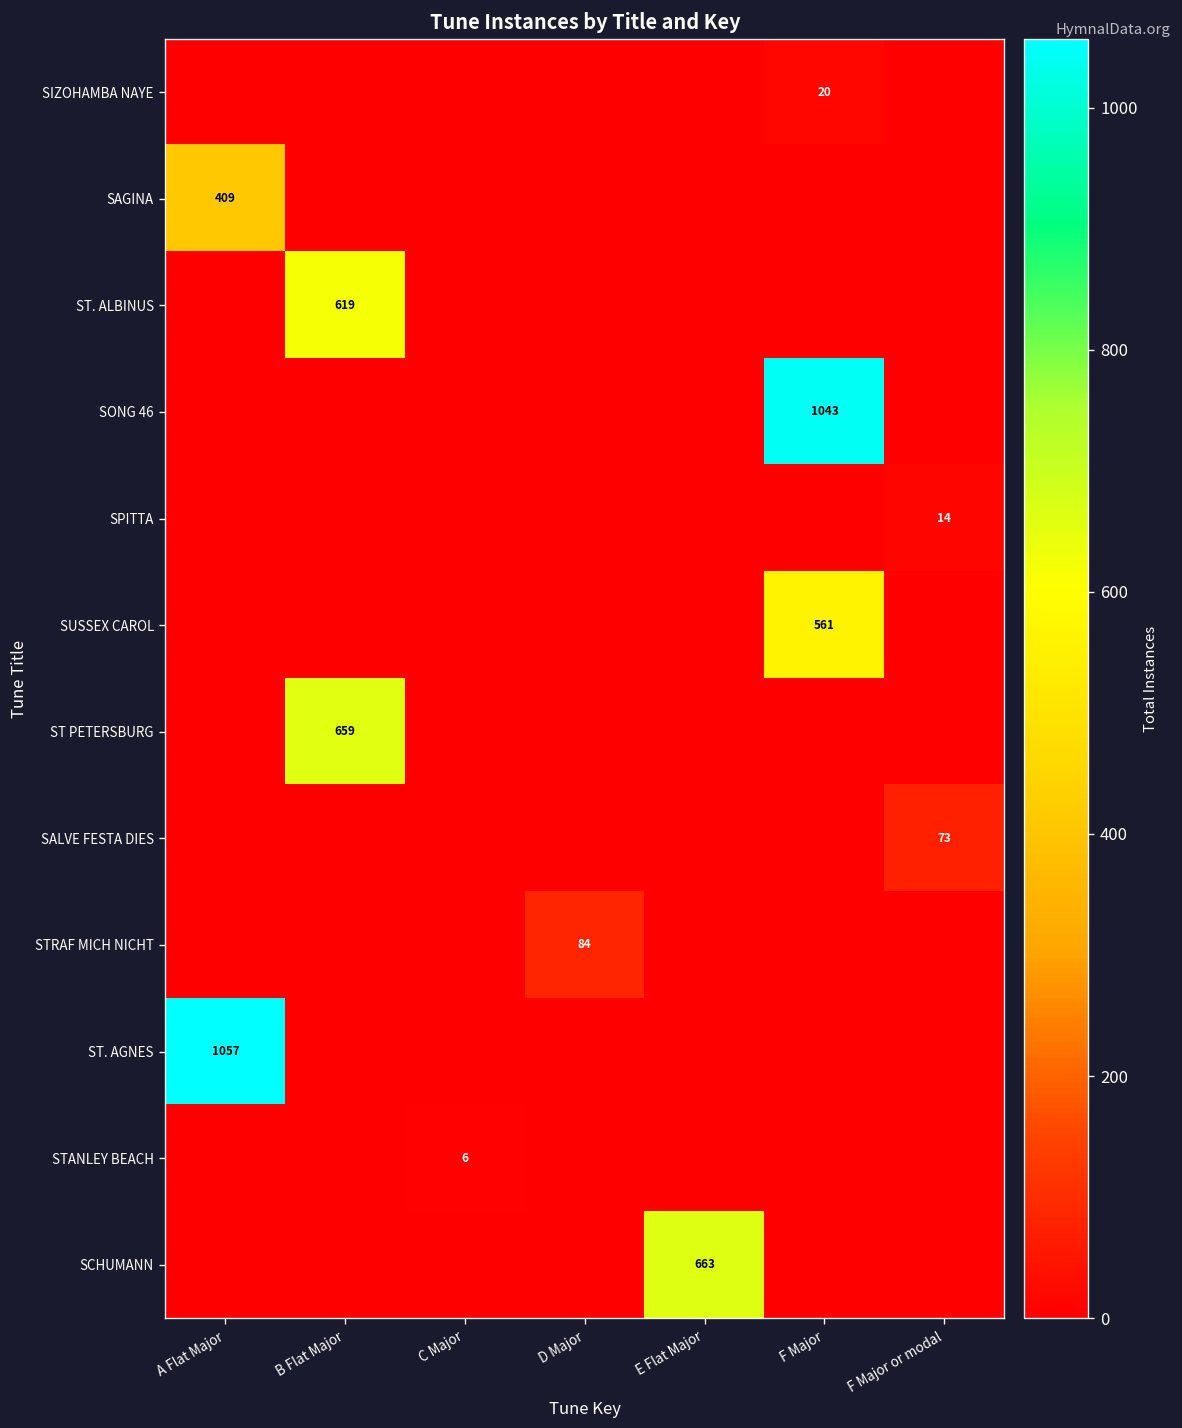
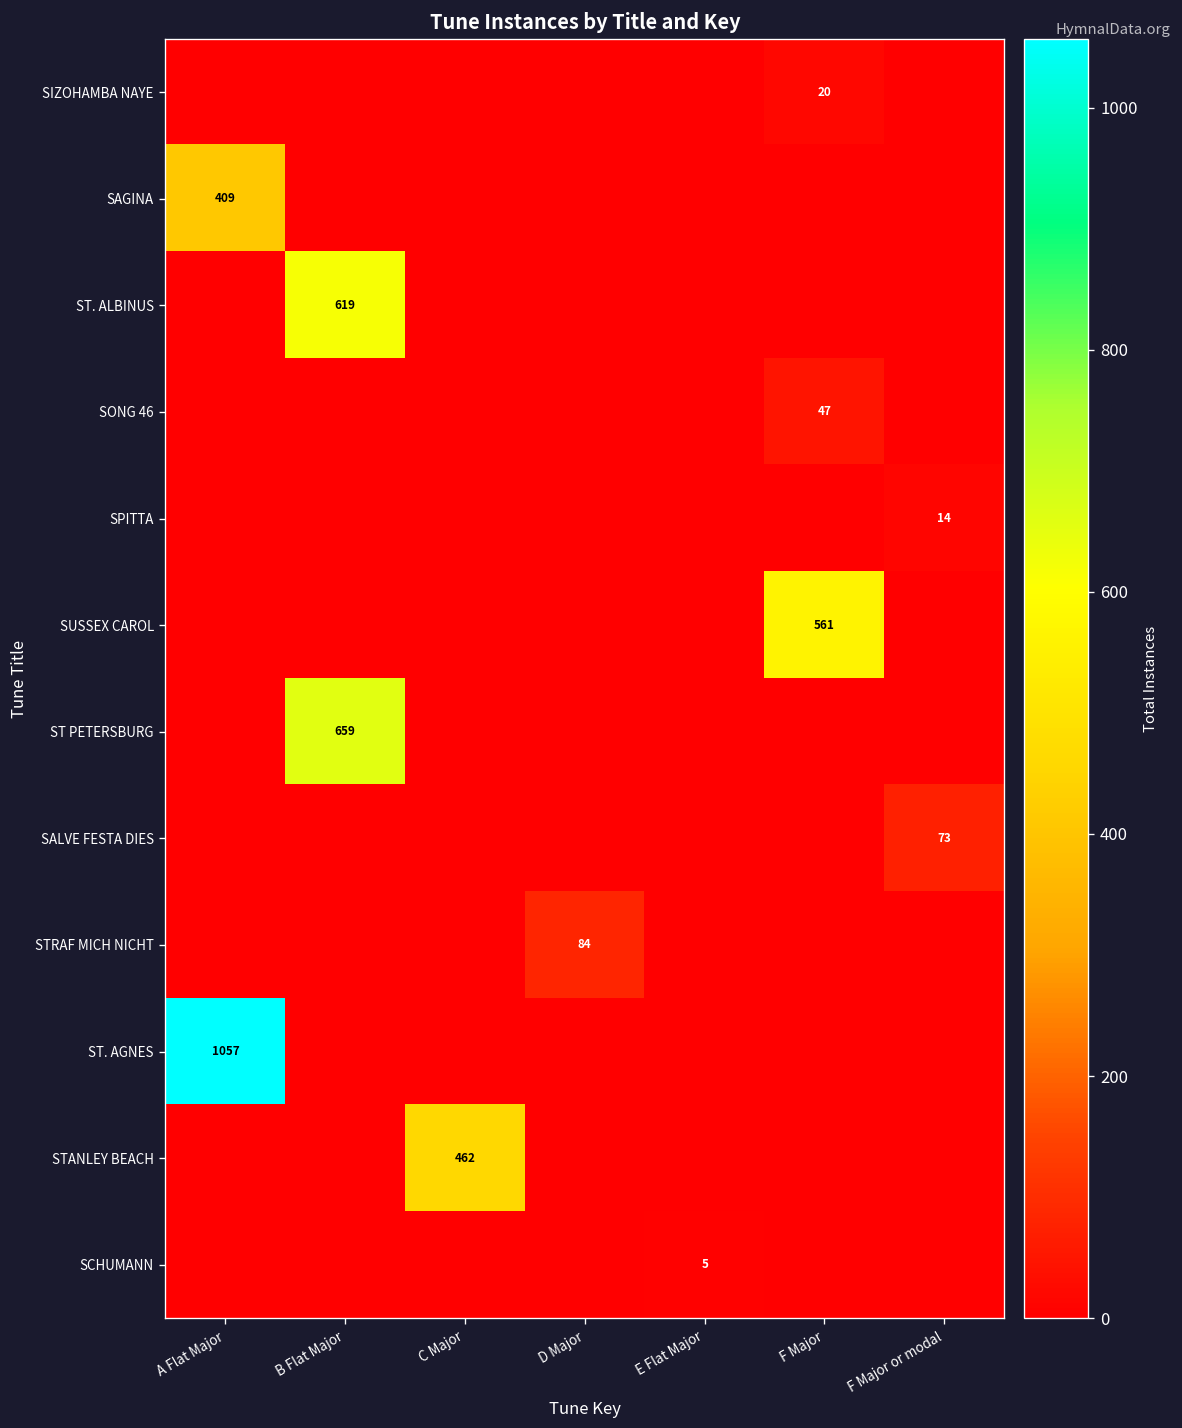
SONG 46, F Major: 1043 -> 47
STANLEY BEACH, C Major: 6 -> 462
SCHUMANN, E Flat Major: 663 -> 5
